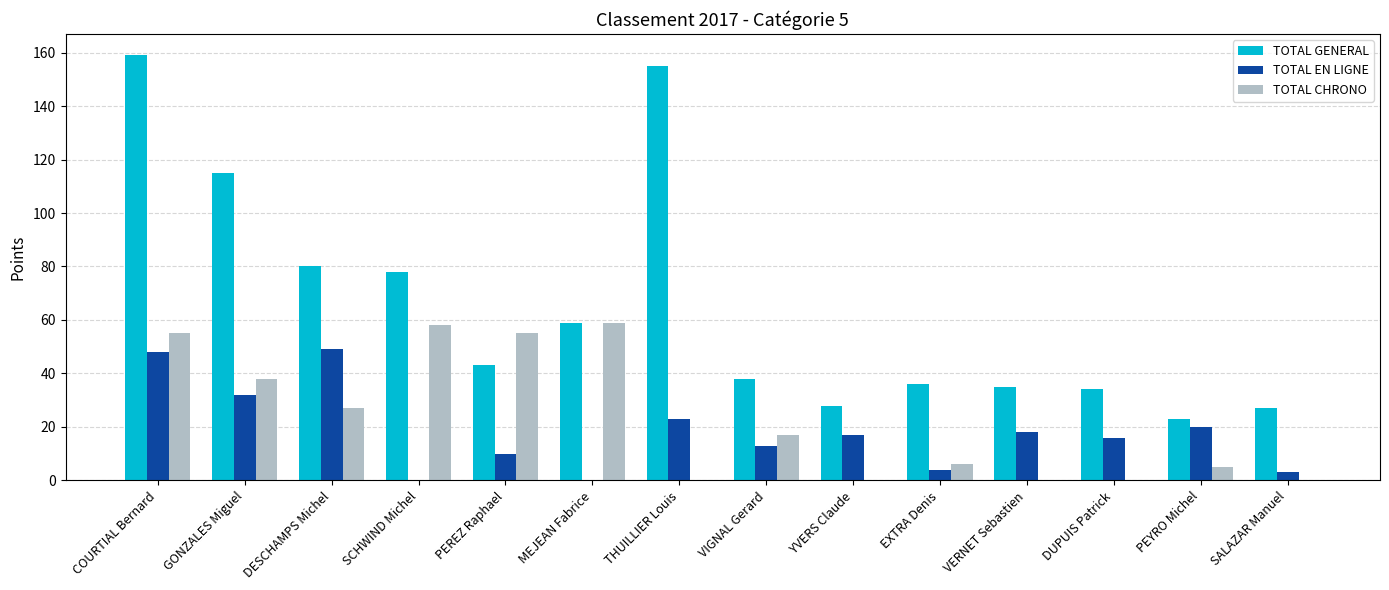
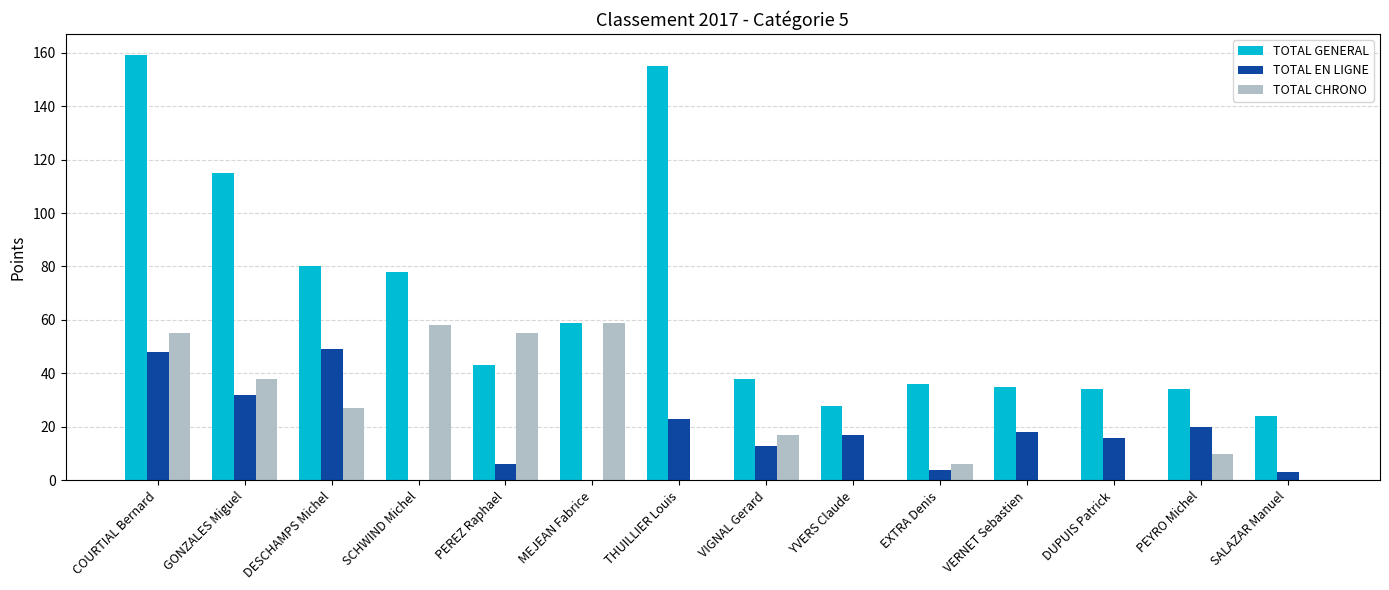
TOTAL EN LIGNE, PEREZ Raphael: 10 -> 6
TOTAL GENERAL, PEYRO Michel: 23 -> 34
TOTAL CHRONO, PEYRO Michel: 5 -> 10
TOTAL GENERAL, SALAZAR Manuel: 27 -> 24
